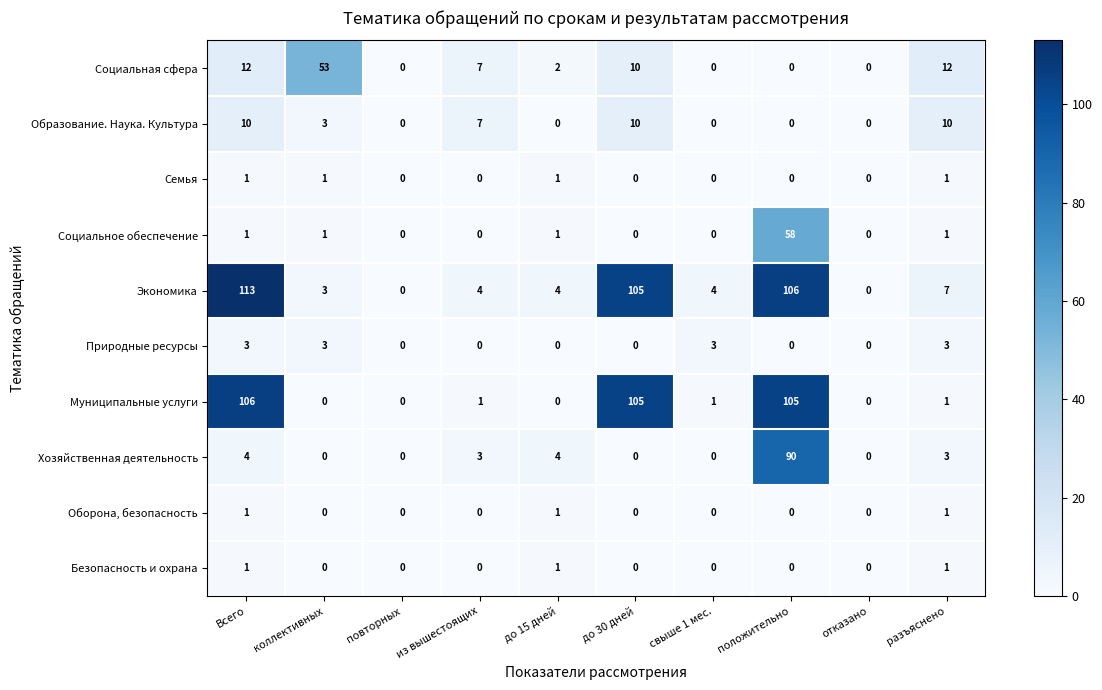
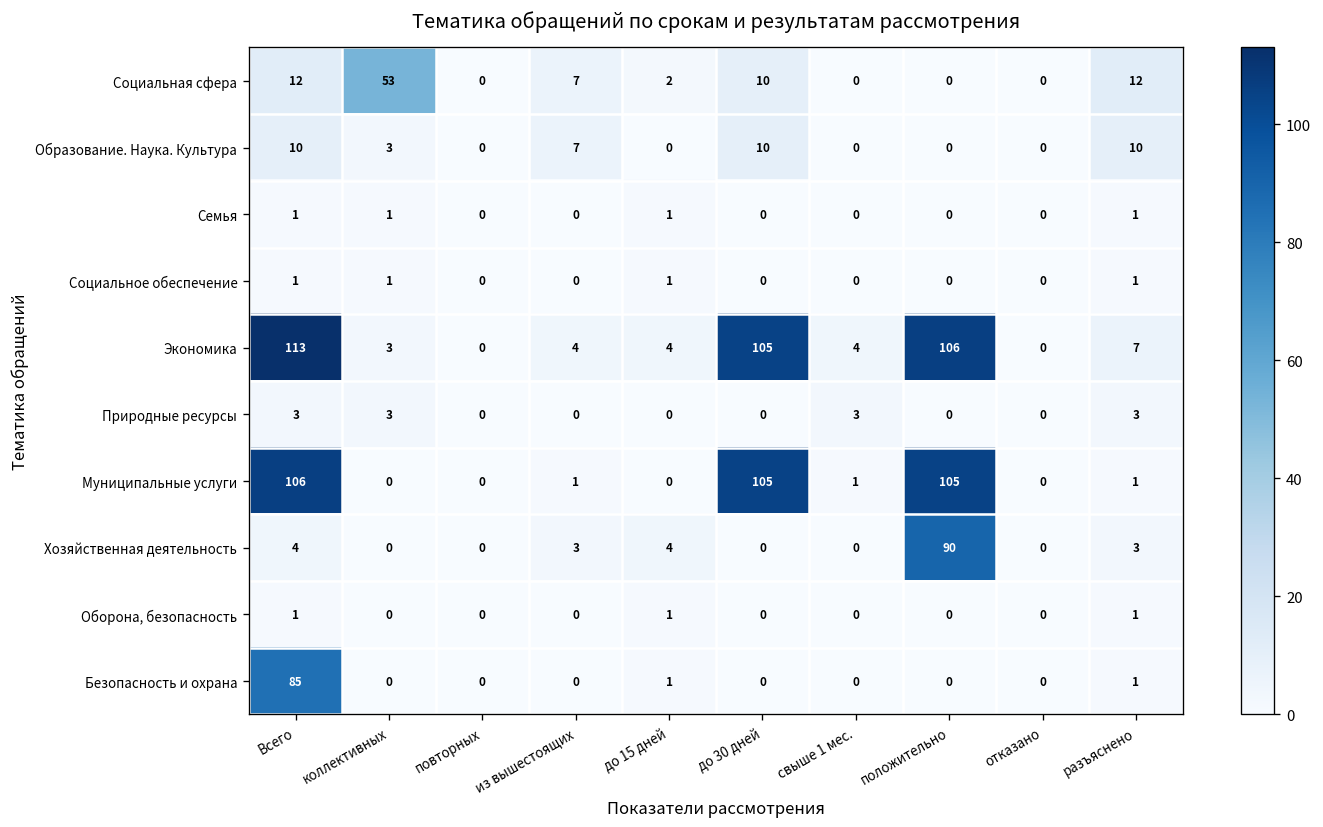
Социальное обеспечение, положительно: 58 -> 0
Безопасность и охрана, Всего: 1 -> 85
